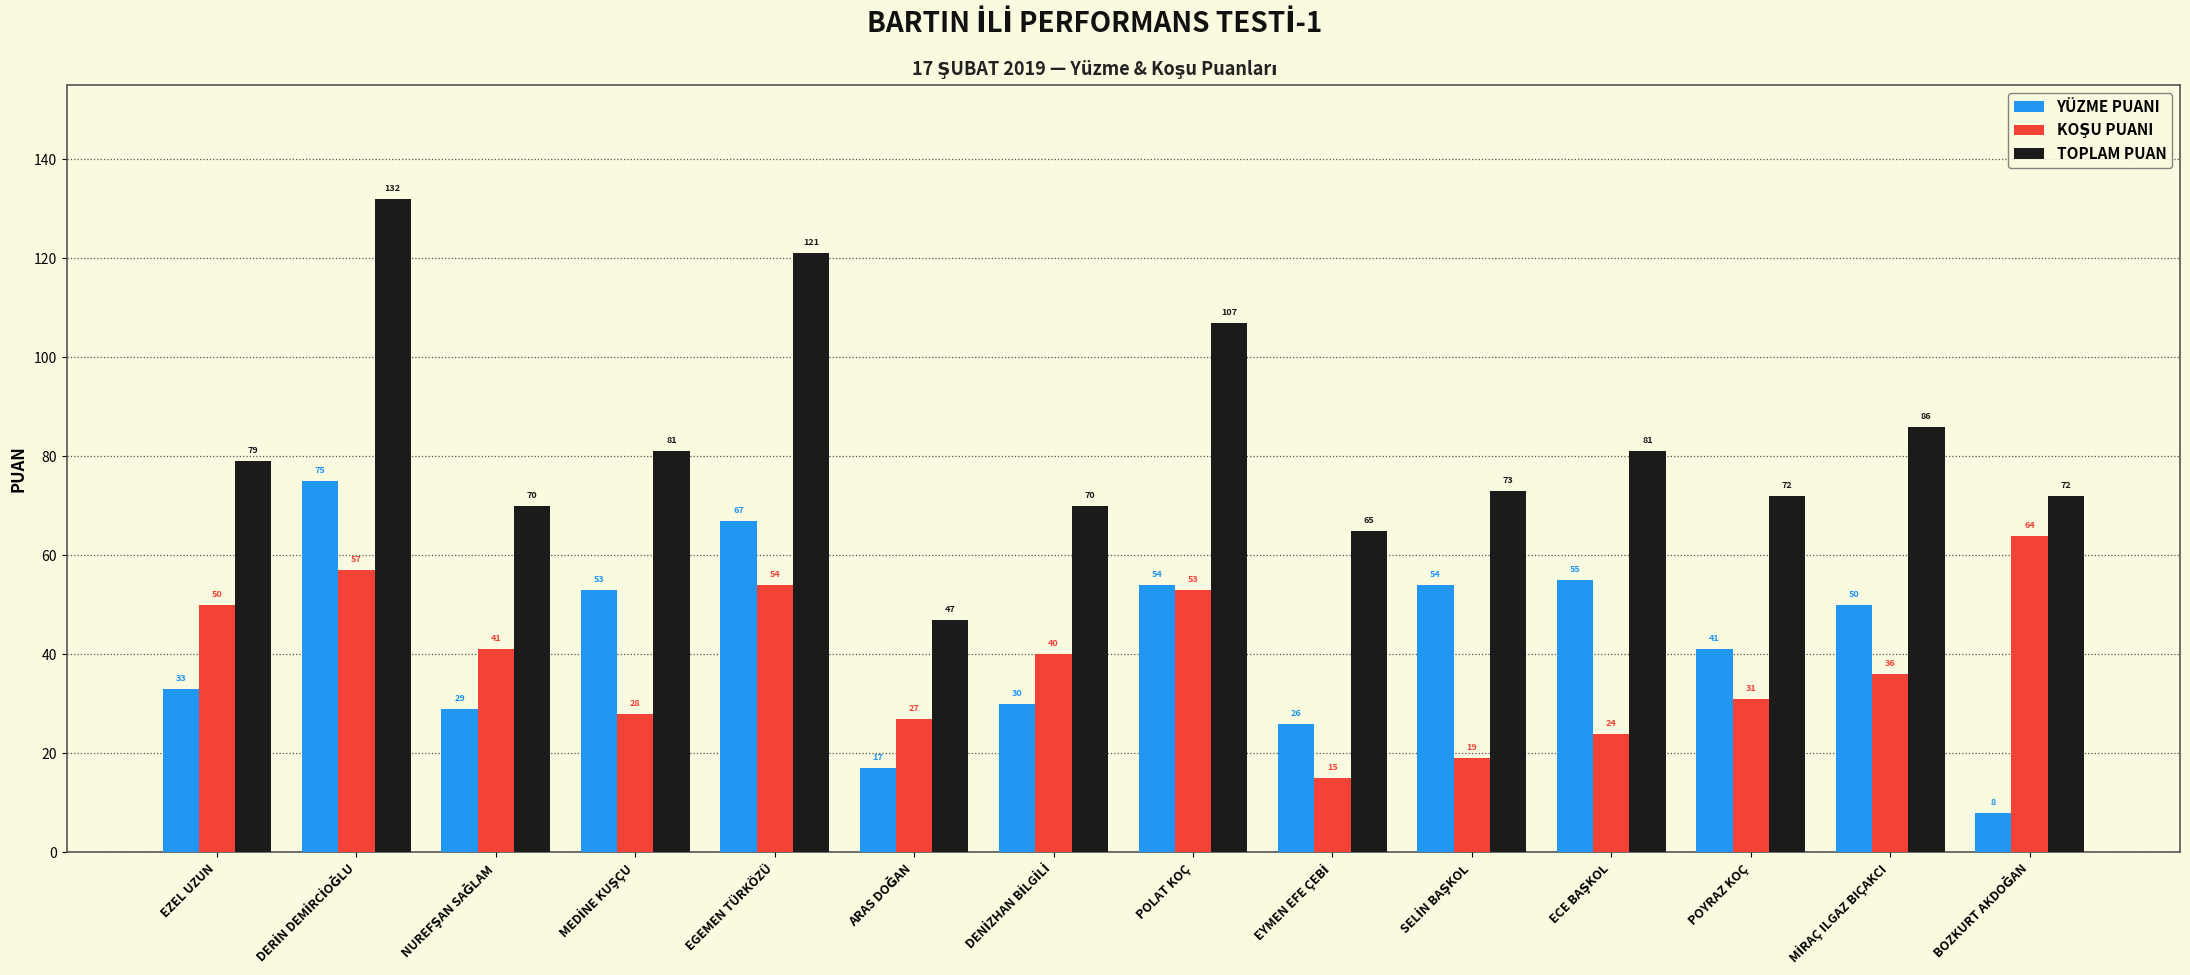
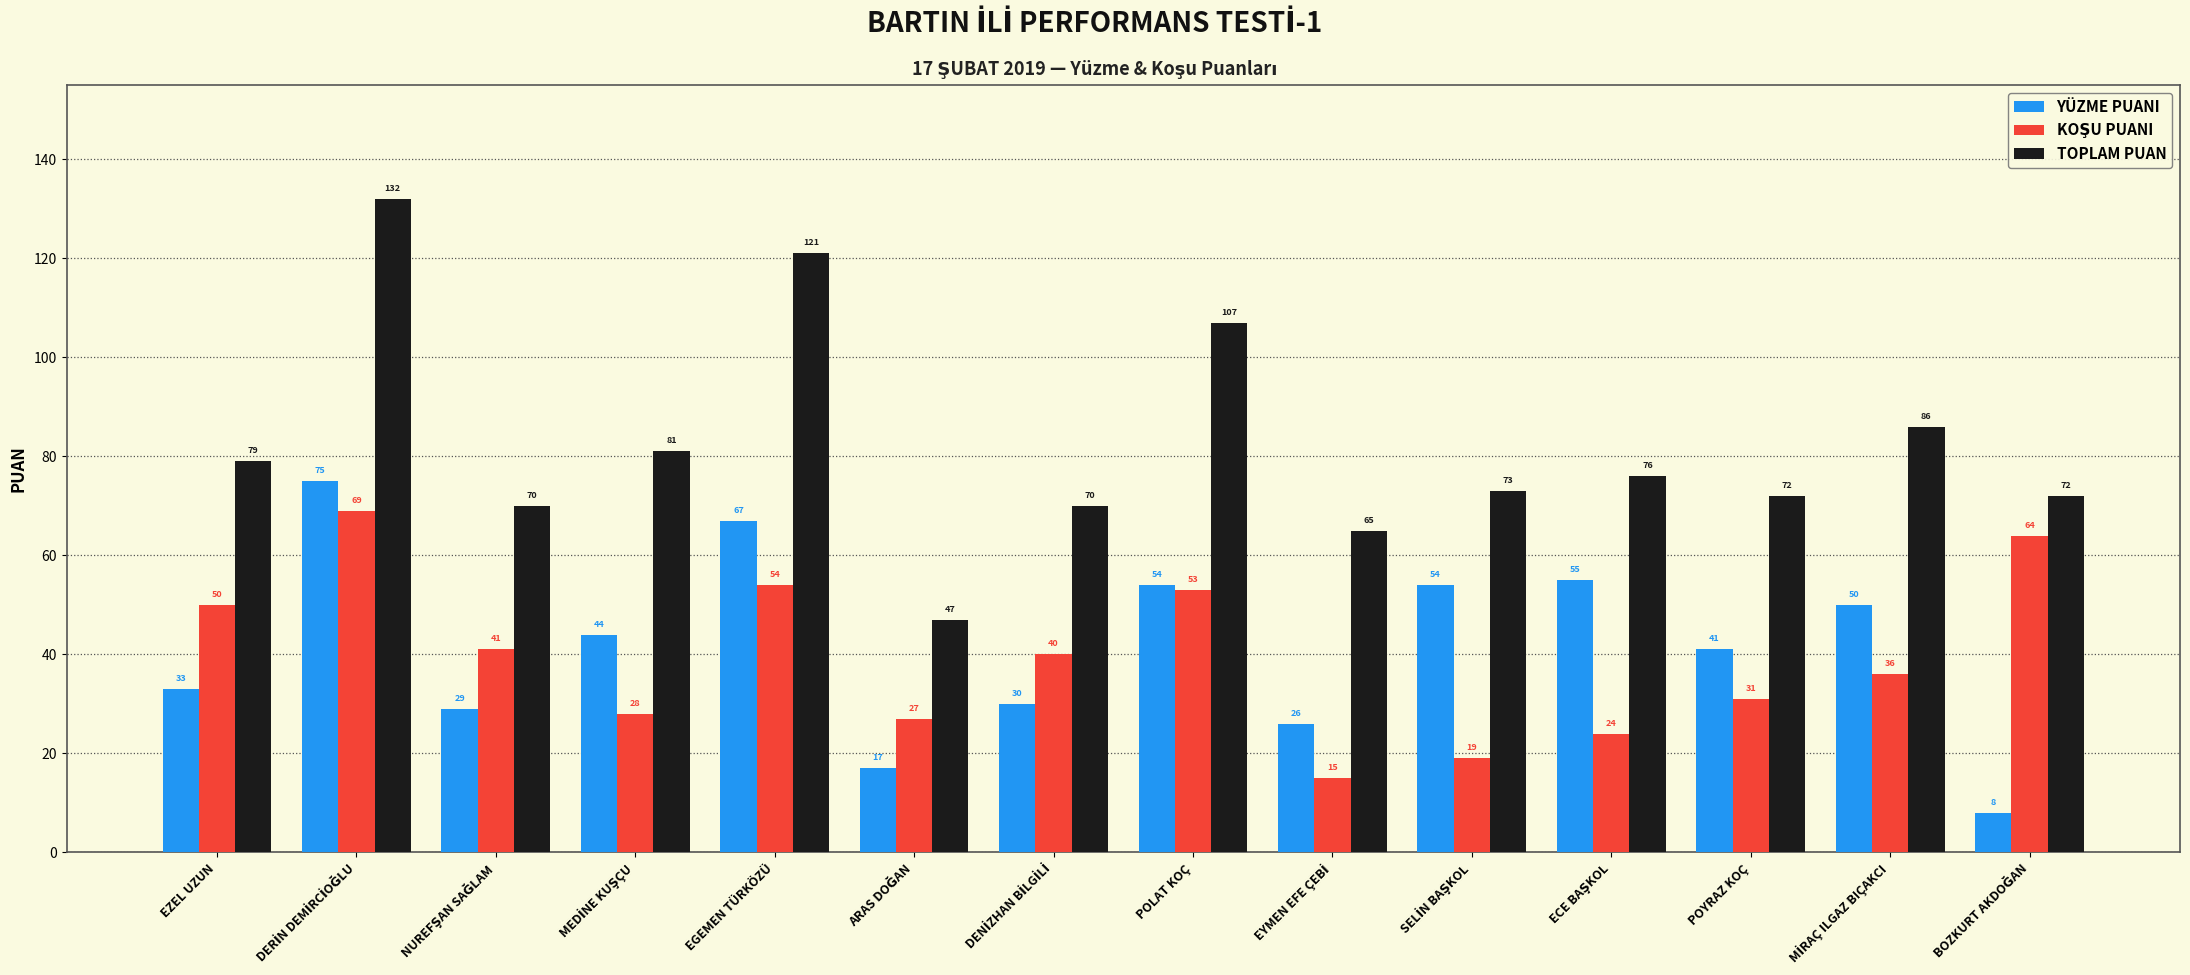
KOŞU PUANI, DERİN DEMİRCİOĞLU: 57 -> 69
YÜZME PUANI, MEDİNE KUŞÇU: 53 -> 44
TOPLAM PUAN, ECE BAŞKOL: 81 -> 76
